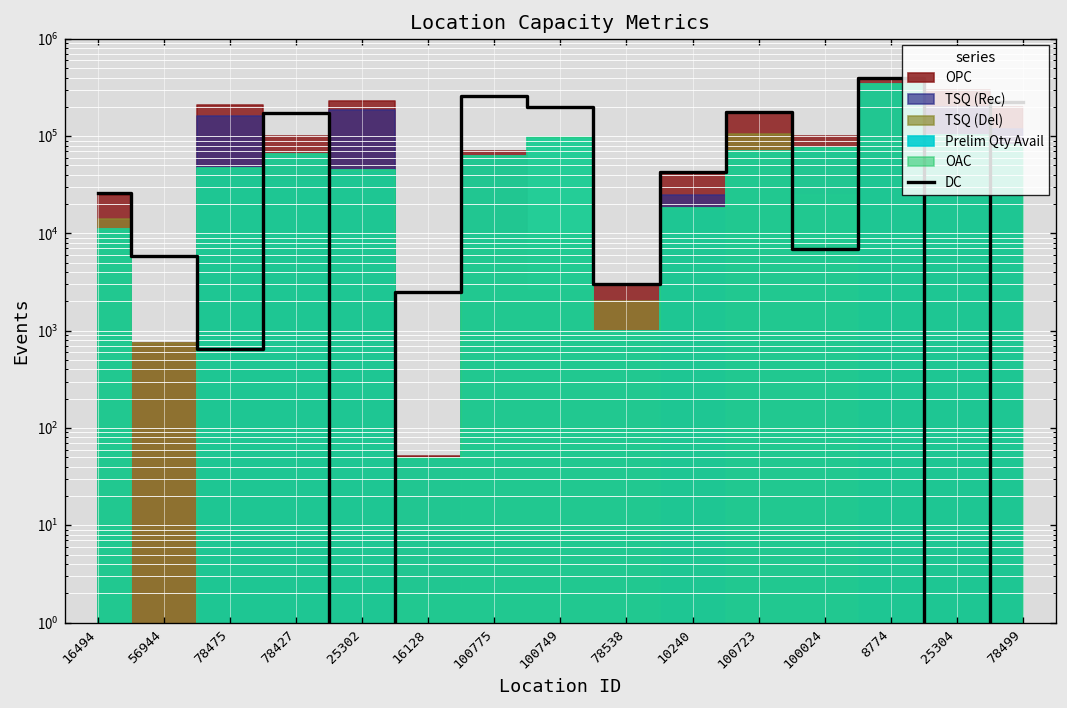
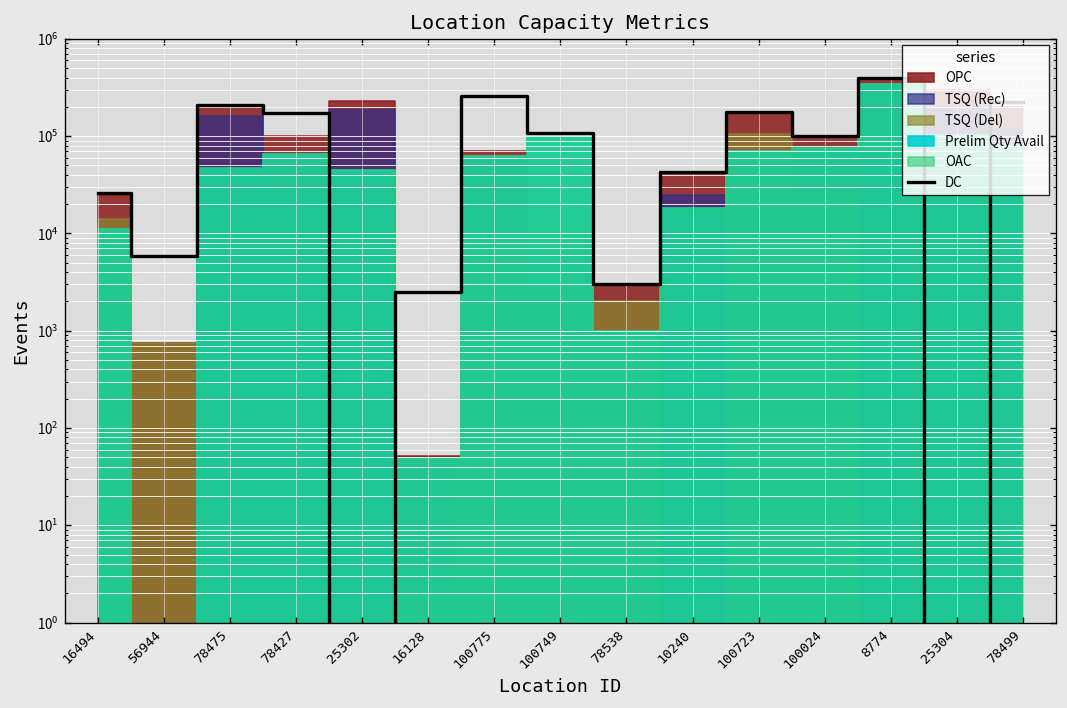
DC, 78475: 700 -> 210000
DC, 100749: 200000 -> 110000
DC, 100024: 7000 -> 100000
